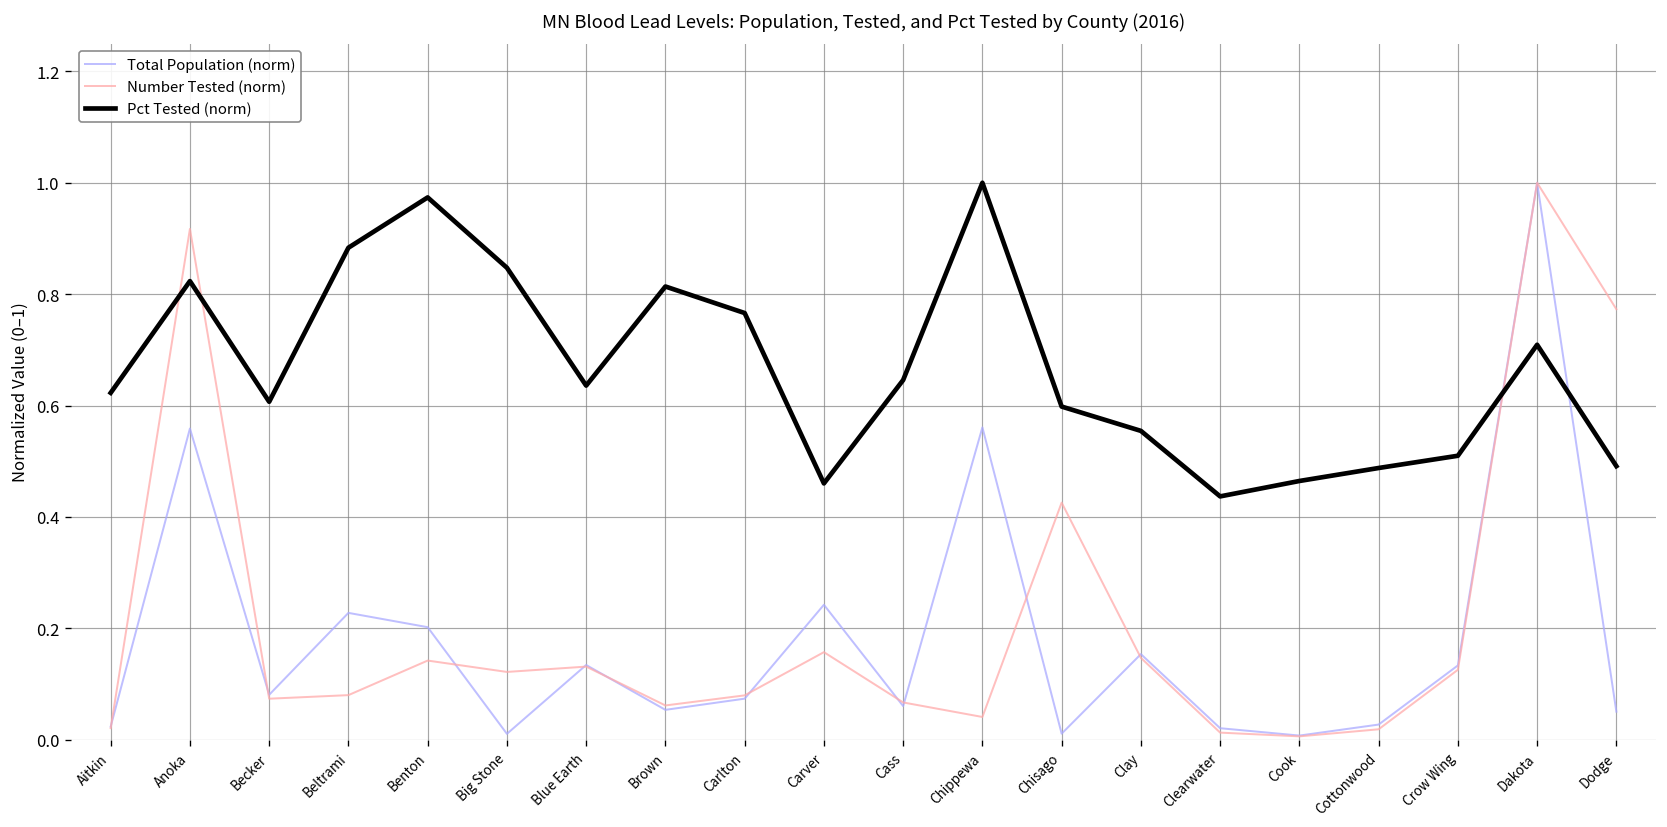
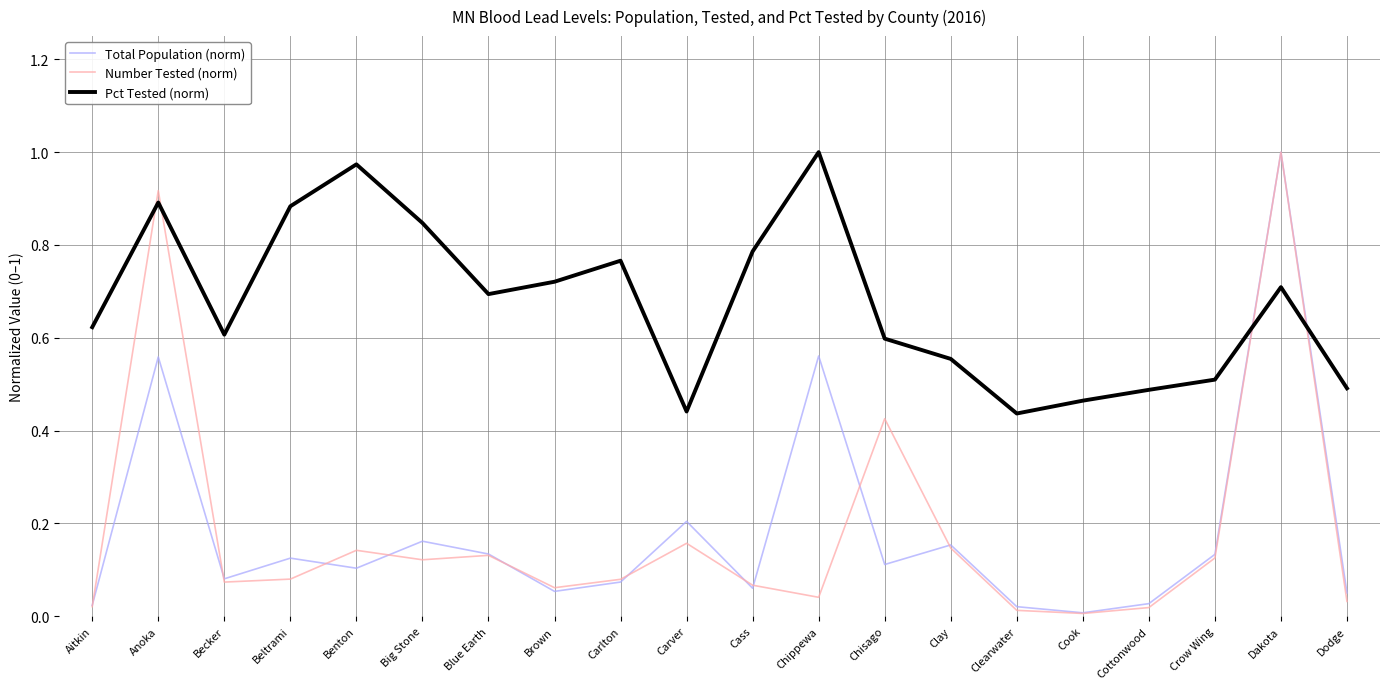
Pct Tested (norm), Anoka: 0.82 -> 0.89
Total Population (norm), Beltrami: 0.23 -> 0.13
Total Population (norm), Benton: 0.20 -> 0.10
Total Population (norm), Big Stone: 0.01 -> 0.16
Pct Tested (norm), Blue Earth: 0.64 -> 0.69
Pct Tested (norm), Brown: 0.81 -> 0.72
Total Population (norm), Carver: 0.24 -> 0.20
Pct Tested (norm), Carver: 0.46 -> 0.44
Pct Tested (norm), Cass: 0.65 -> 0.79
Total Population (norm), Chisago: 0.01 -> 0.11
Number Tested (norm), Dodge: 0.77 -> 0.03
